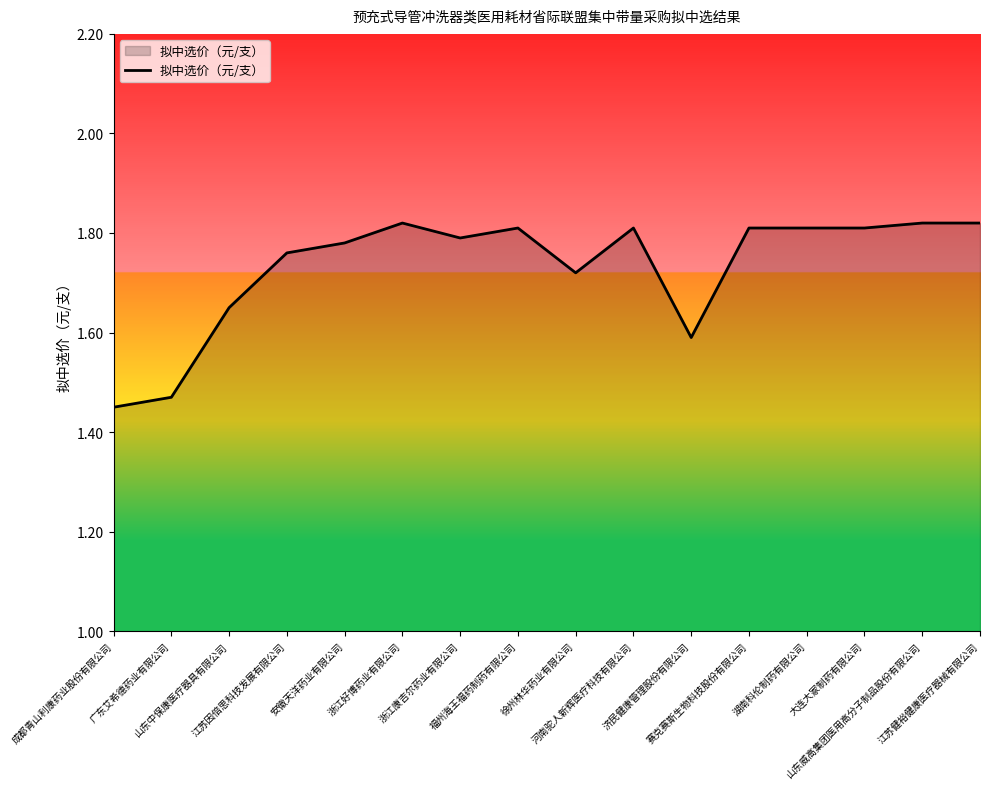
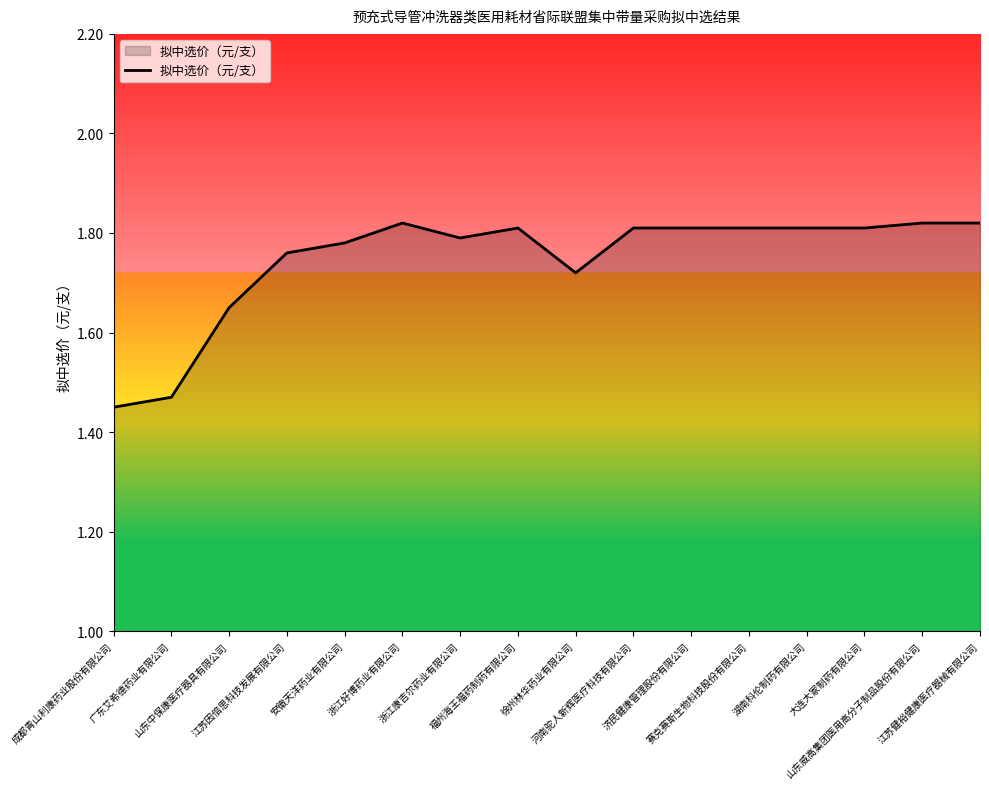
济民健康管理股份有限公司: 1.59 -> 1.81
